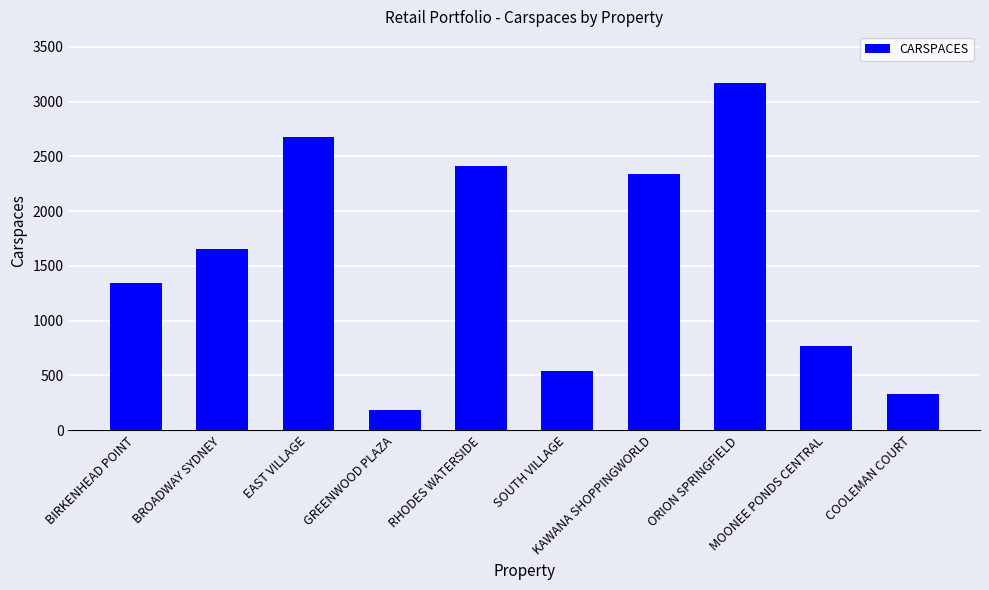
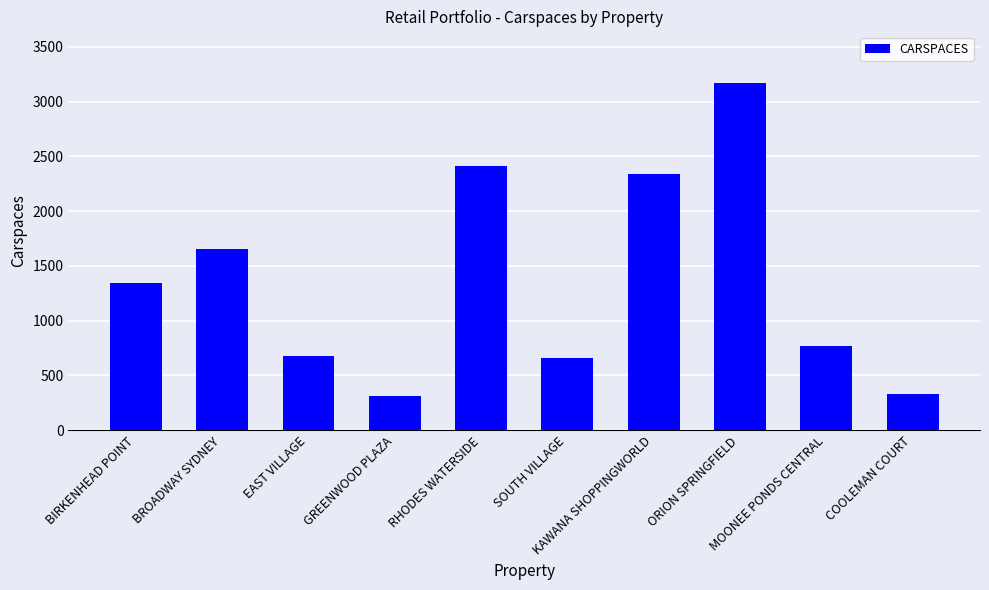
EAST VILLAGE: 2670 -> 680
GREENWOOD PLAZA: 190 -> 310
SOUTH VILLAGE: 540 -> 660
